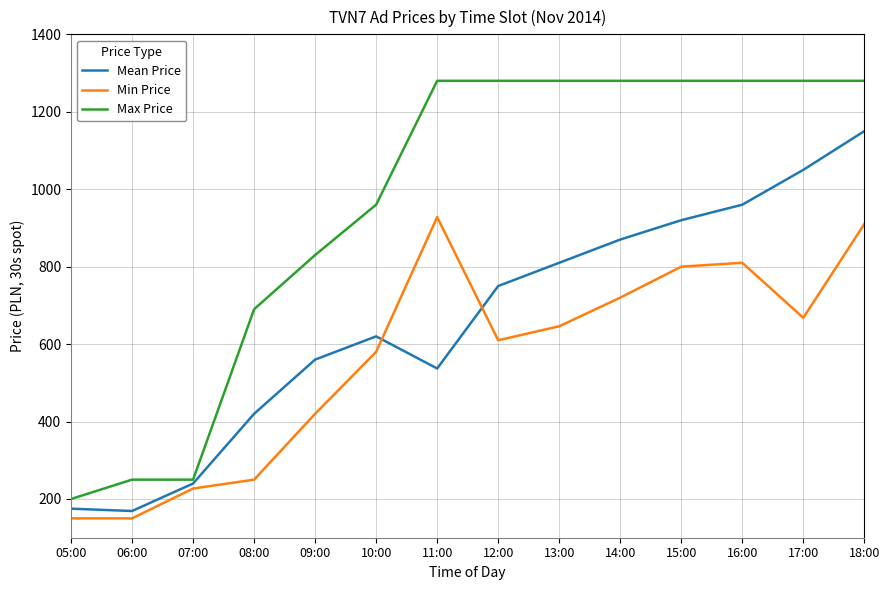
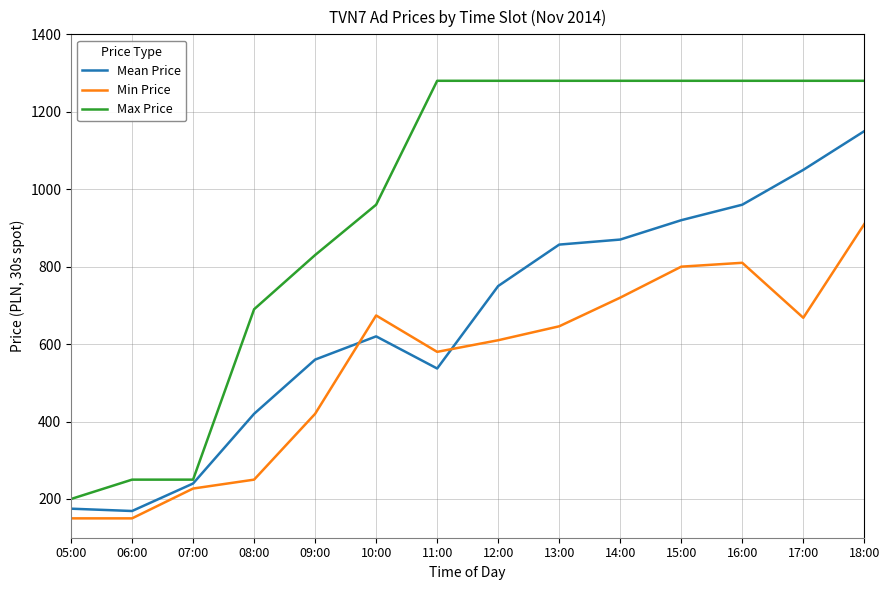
Min Price, 10:00: 580 -> 670
Min Price, 11:00: 930 -> 580
Mean Price, 13:00: 810 -> 860
